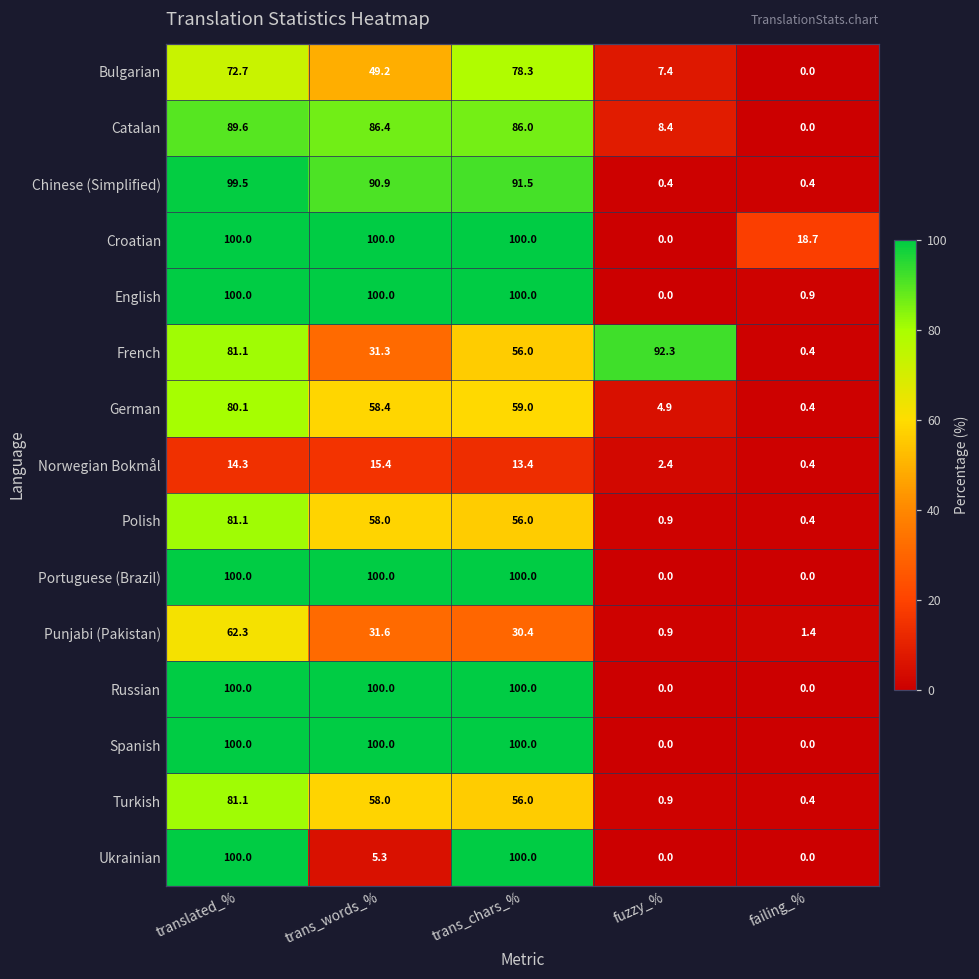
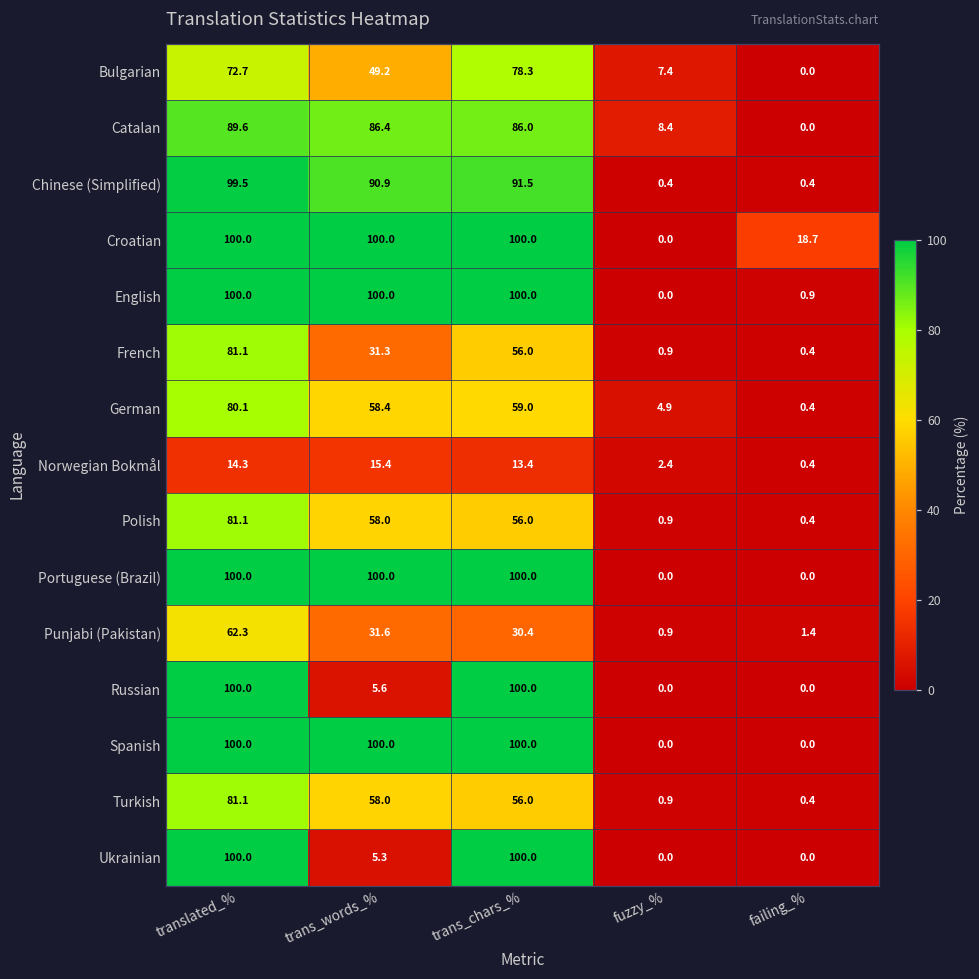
French, fuzzy_%: 92.3 -> 0.9
Russian, trans_words_%: 100.0 -> 5.6
